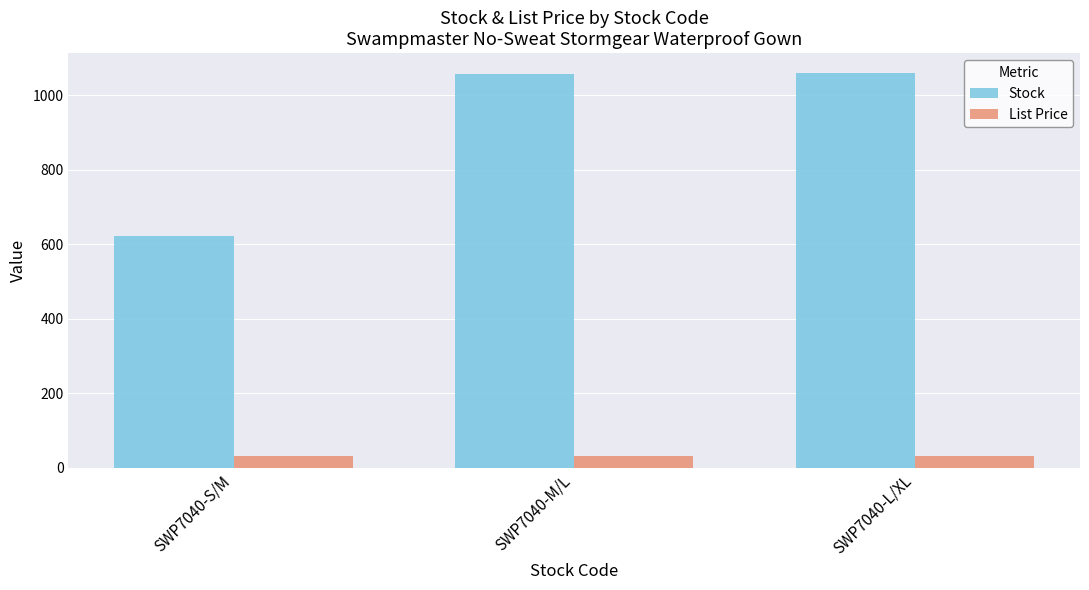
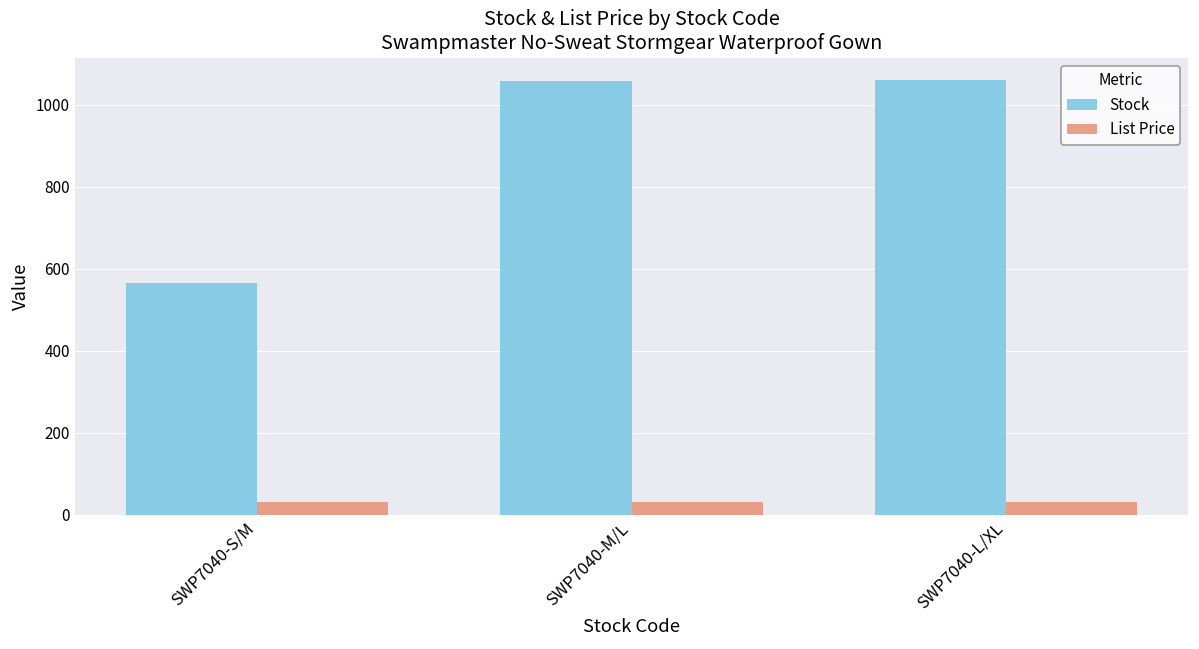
Stock, SWP7040-S/M: 620 -> 560
